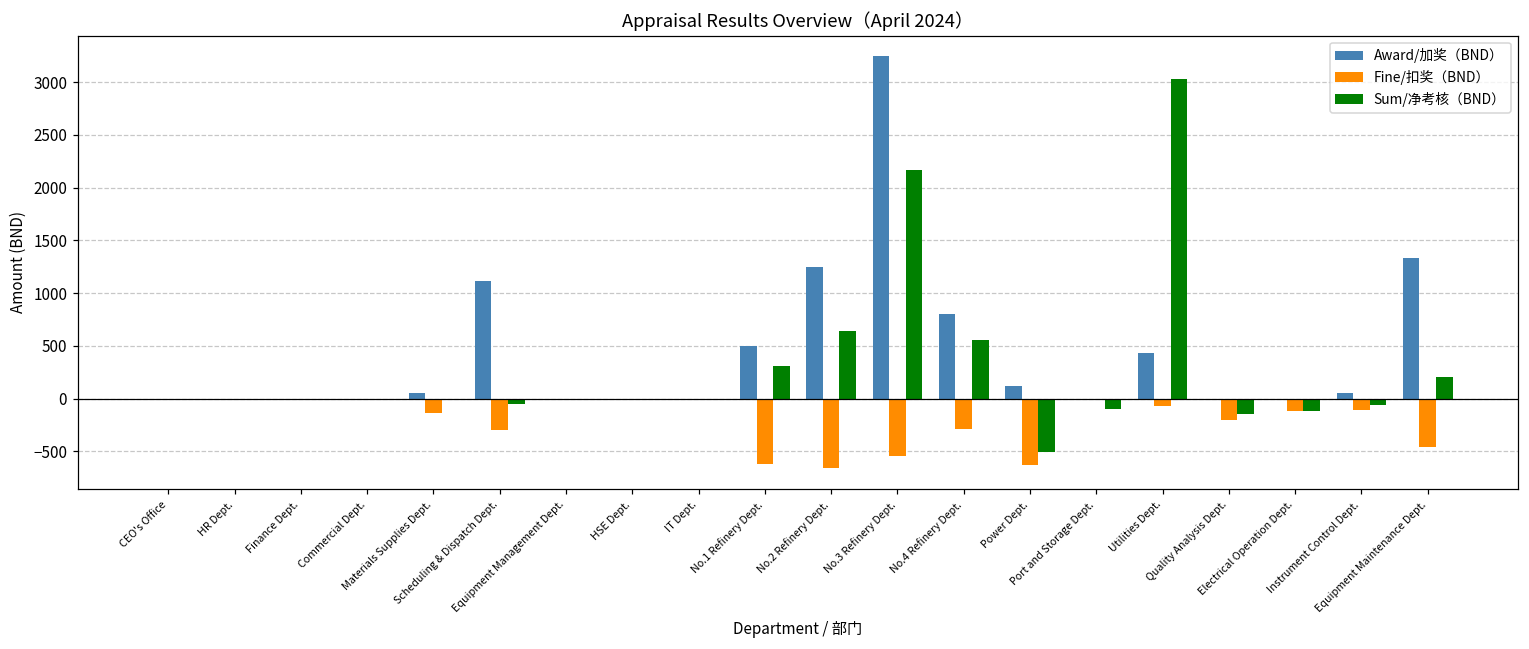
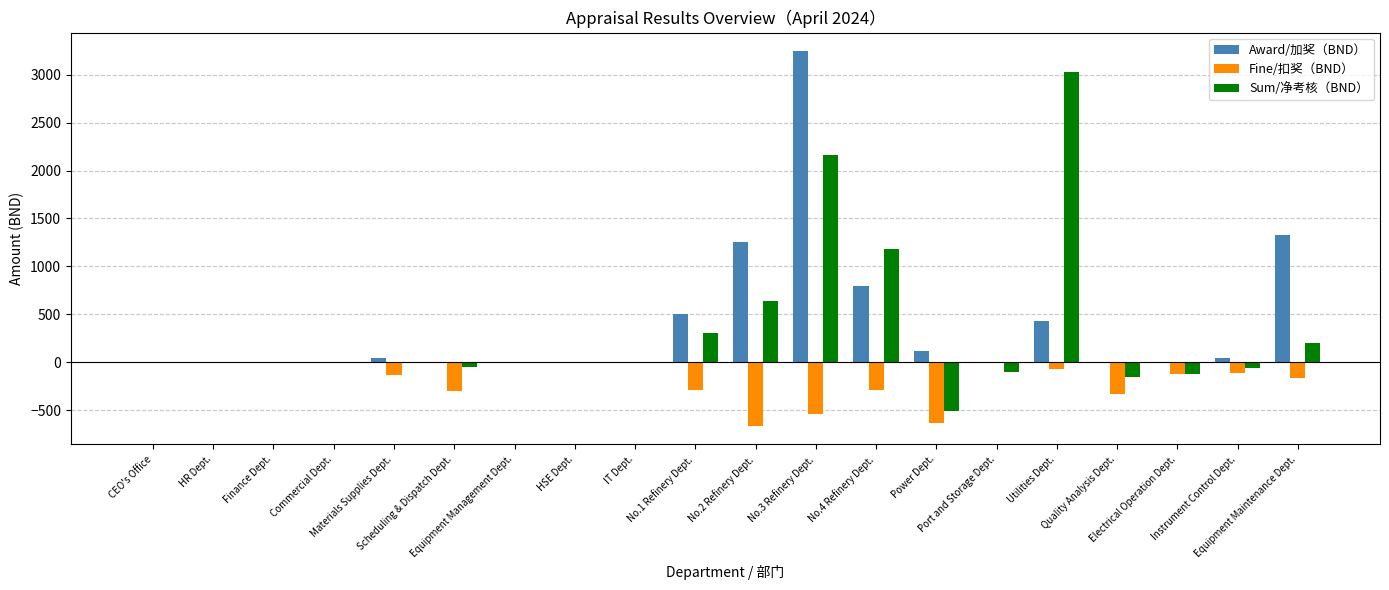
Award/加奖（BND）, Scheduling & Dispatch Dept.: 1100 -> 0
Fine/扣奖（BND）, No.1 Refinery Dept.: -600 -> -300
Sum/净考核（BND）, No.4 Refinery Dept.: 600 -> 1200
Fine/扣奖（BND）, Quality Analysis Dept.: -200 -> -300
Fine/扣奖（BND）, Equipment Maintenance Dept.: -500 -> -200
